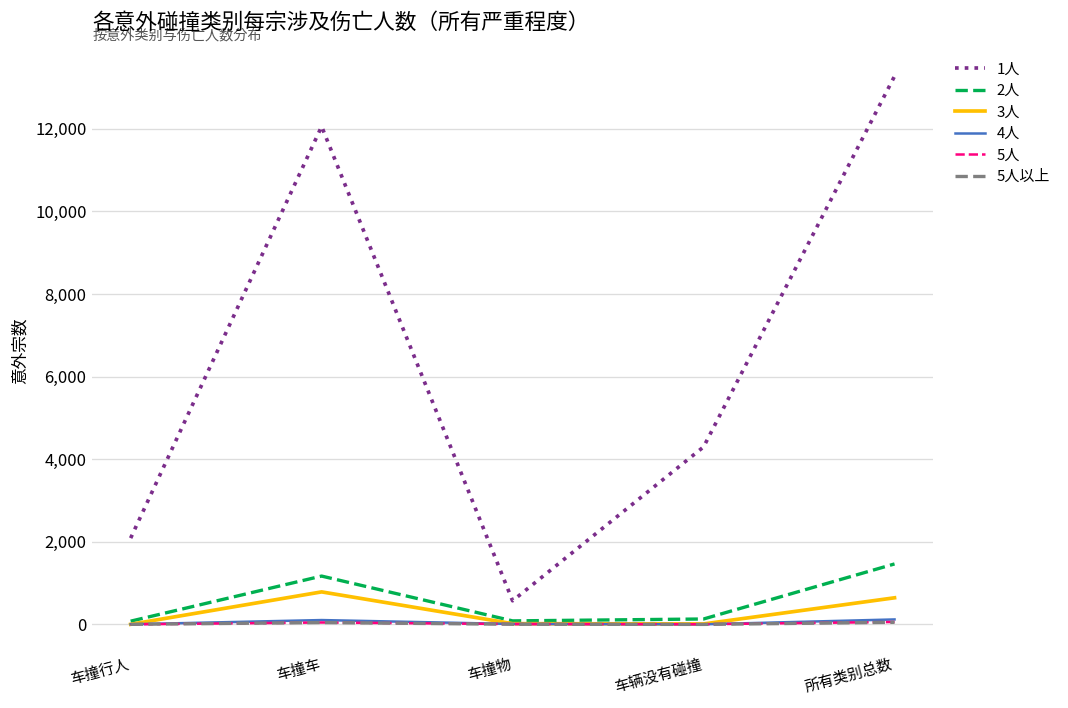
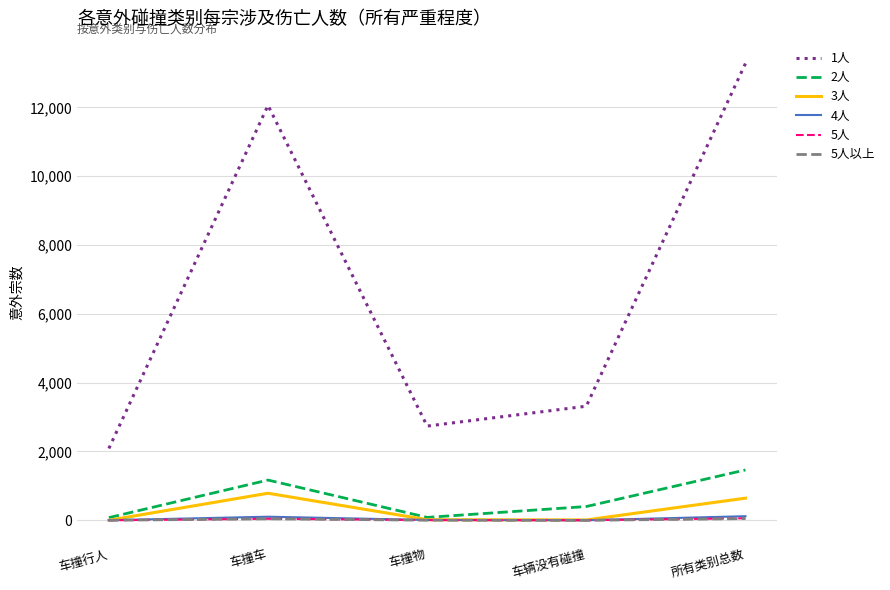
1人, 车撞物: 600 -> 2,700
1人, 车辆没有碰撞: 4,300 -> 3,300
2人, 车辆没有碰撞: 100 -> 400
